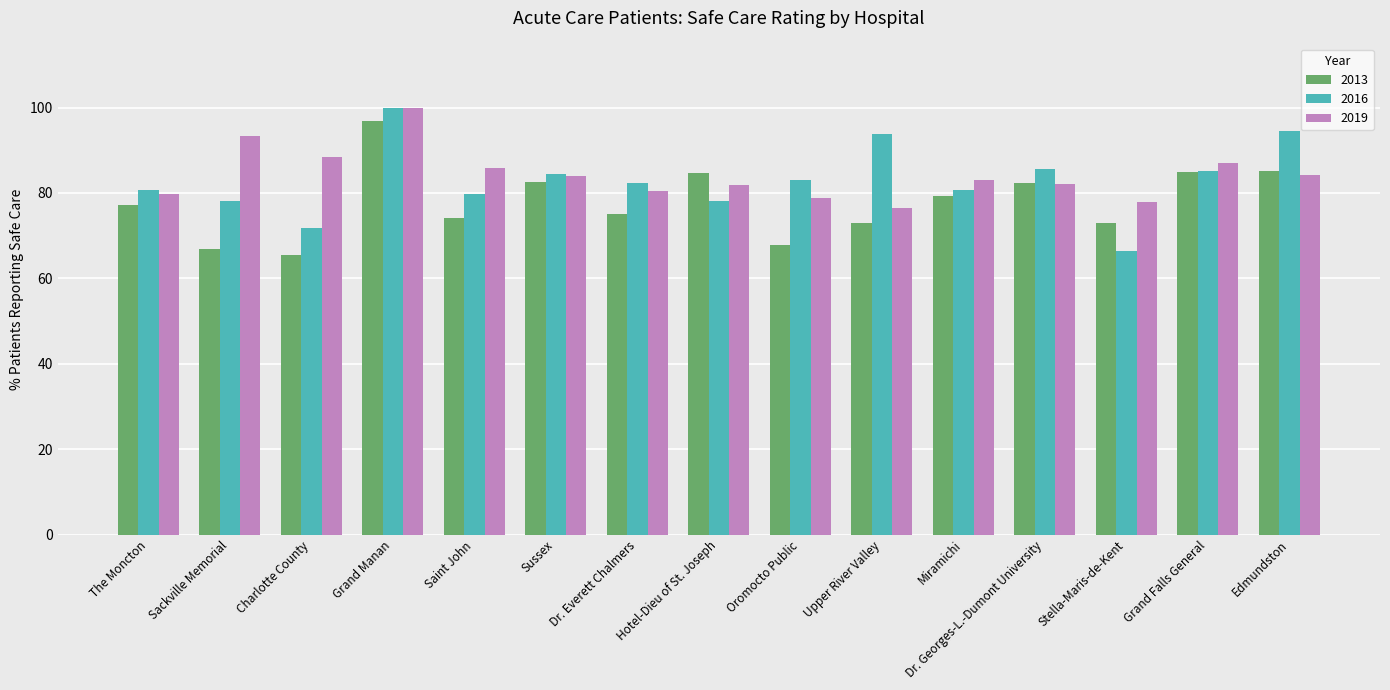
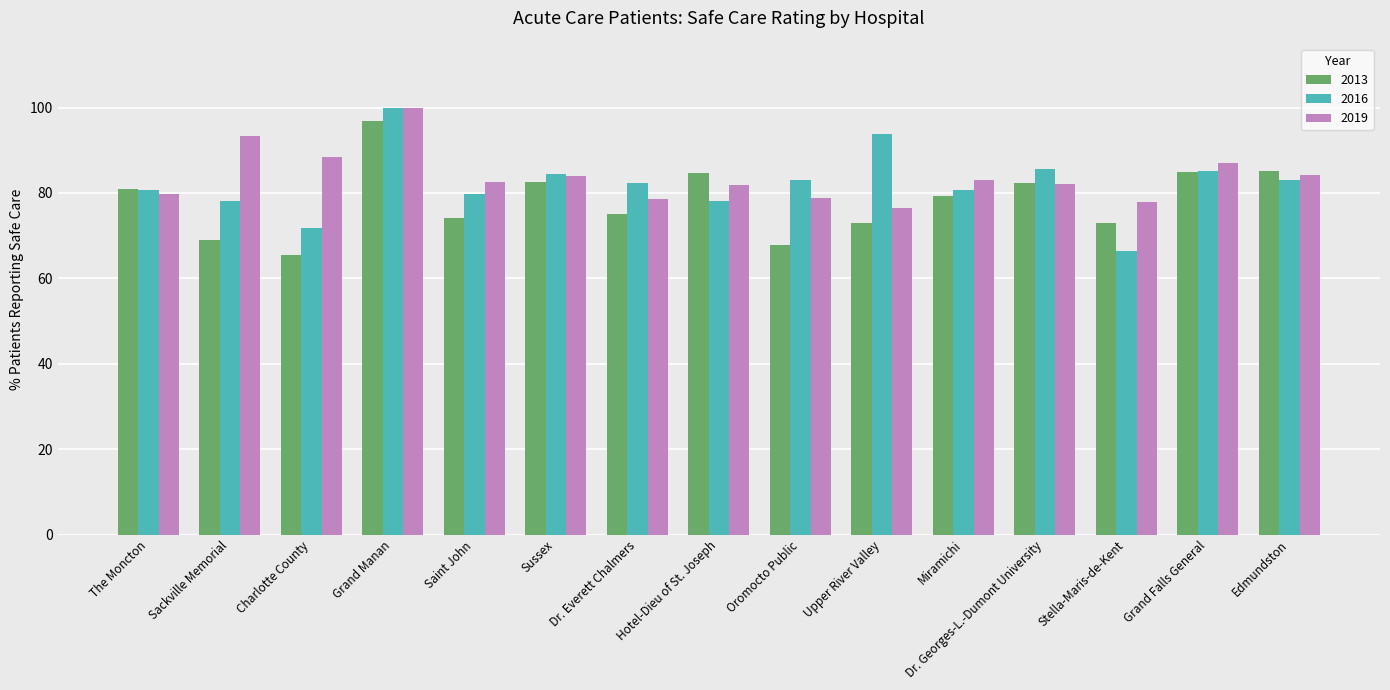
2013, The Moncton: 77 -> 81
2013, Sackville Memorial: 67 -> 69
2019, Saint John: 86 -> 83
2019, Dr. Everett Chalmers: 80 -> 79
2016, Edmundston: 95 -> 83
